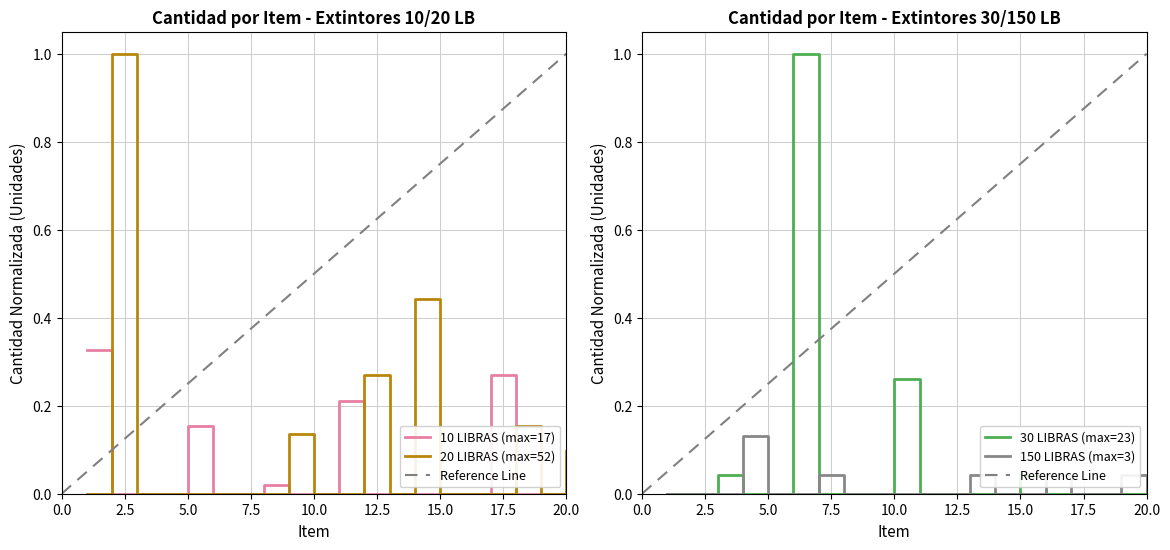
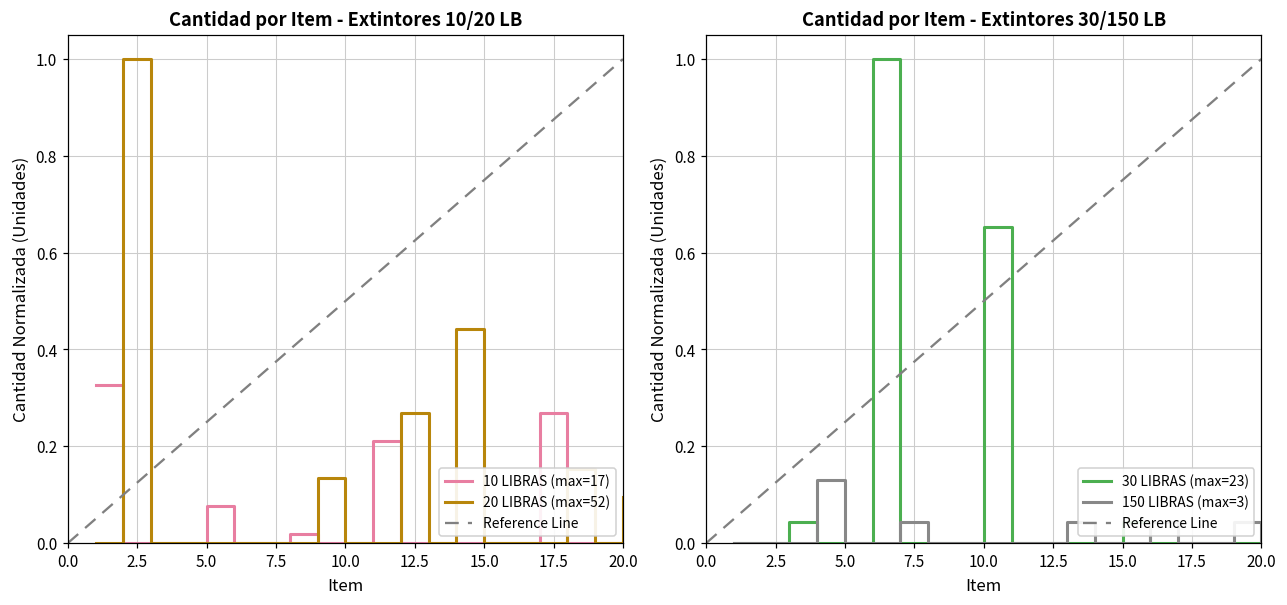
Cantidad por Item - Extintores 10/20 LB, 10 LIBRAS (max=17), 5.0: 0.15 -> 0.08
Cantidad por Item - Extintores 30/150 LB, 30 LIBRAS (max=23), 10.0: 0.26 -> 0.65
